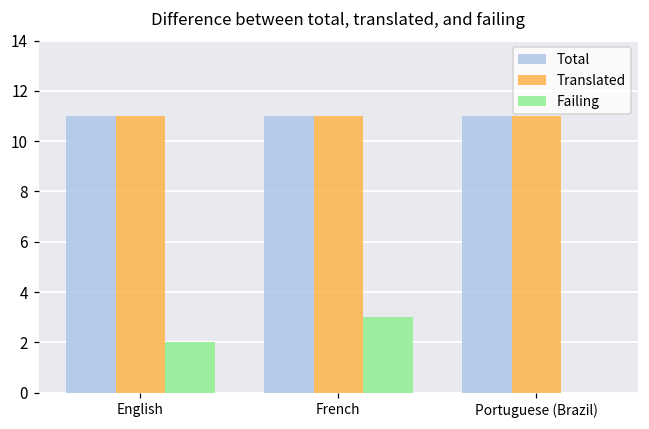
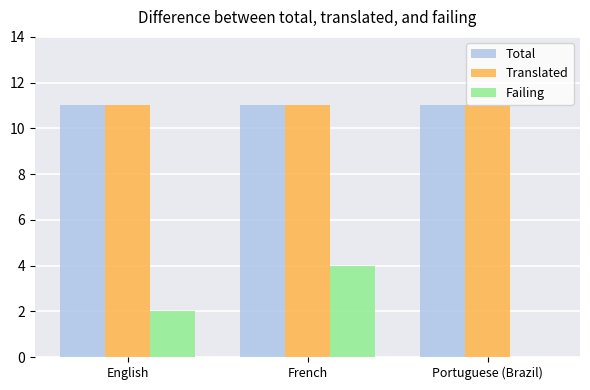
Failing, French: 3 -> 4
